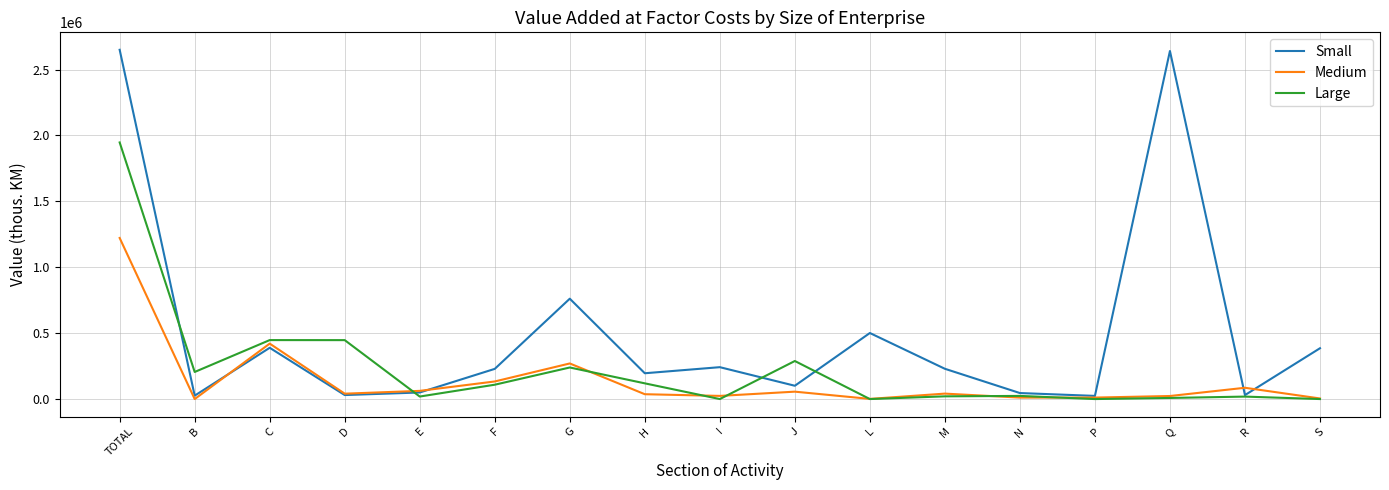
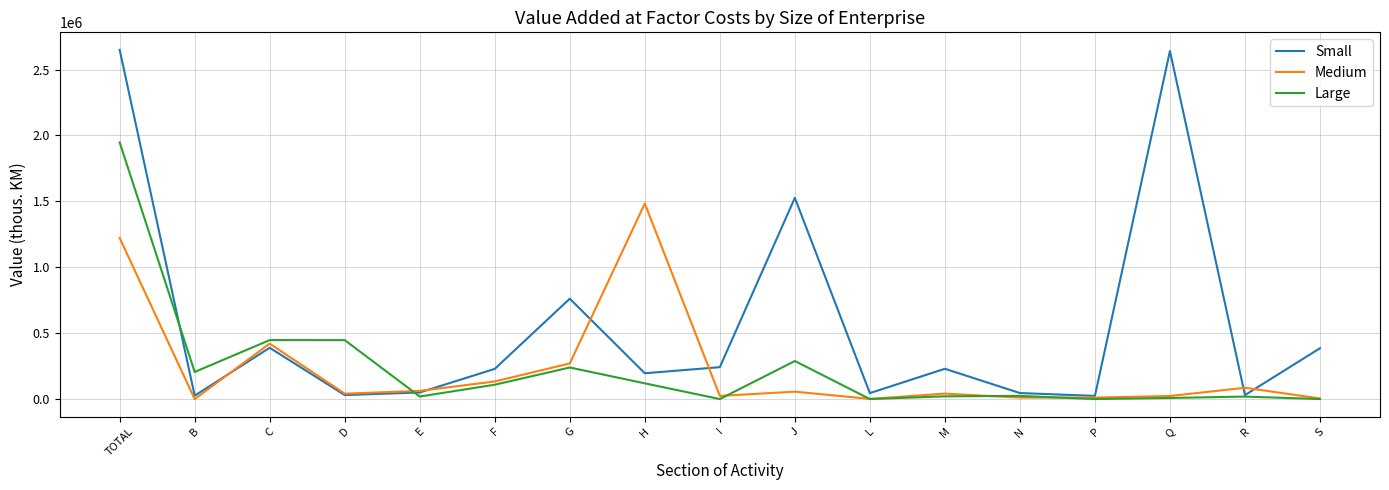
Medium, H: 40000 -> 1480000
Small, J: 100000 -> 1530000
Small, L: 500000 -> 50000
